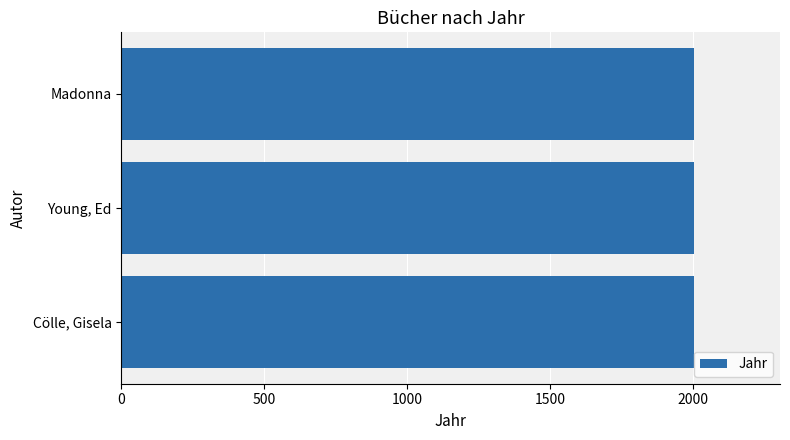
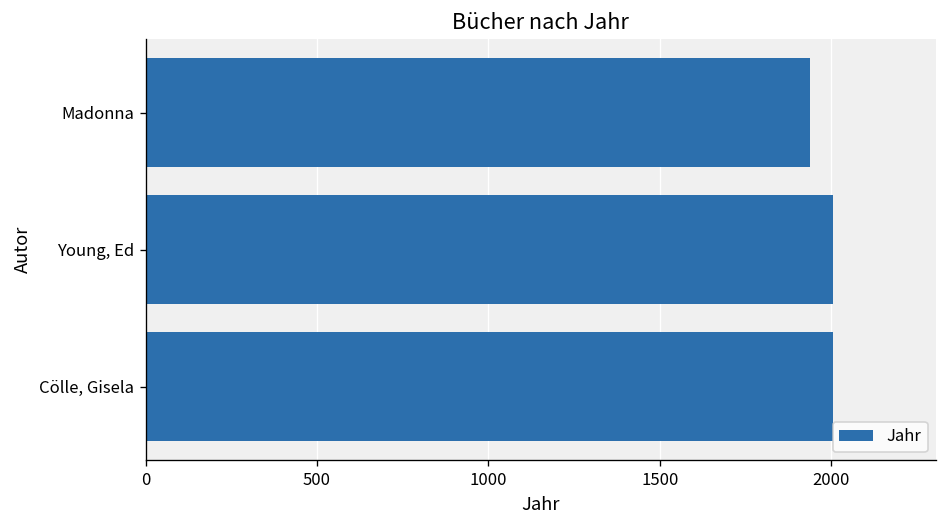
Madonna: 2000 -> 1940
